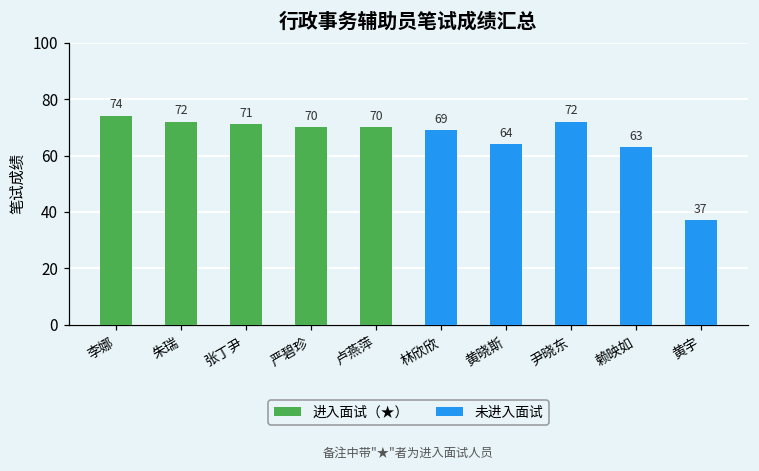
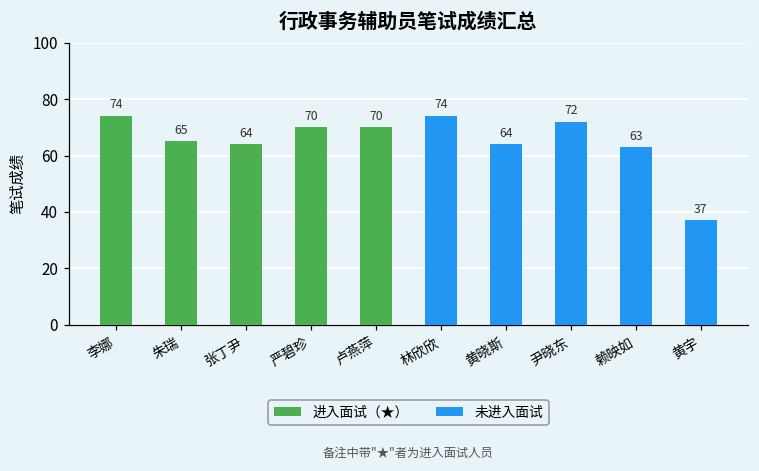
进入面试（★）, 朱瑞: 72 -> 65
进入面试（★）, 张丁尹: 71 -> 64
未进入面试, 林欣欣: 69 -> 74
